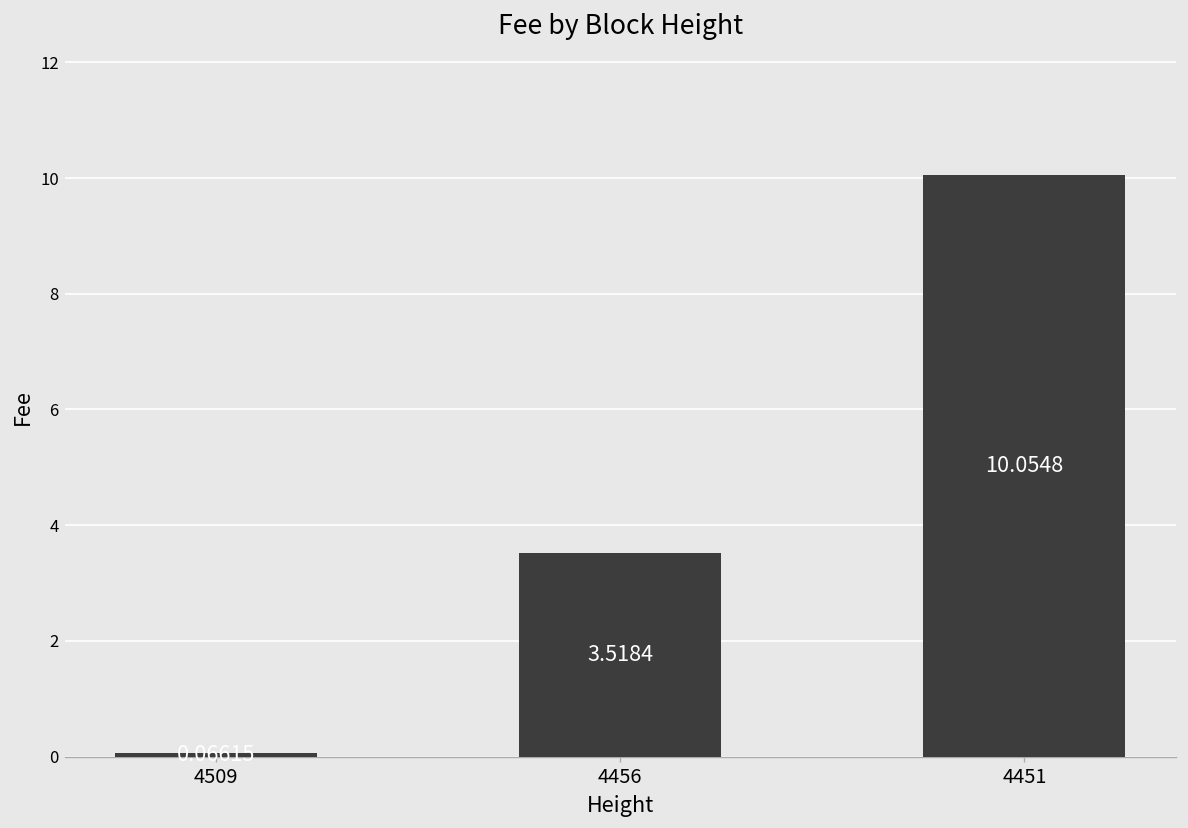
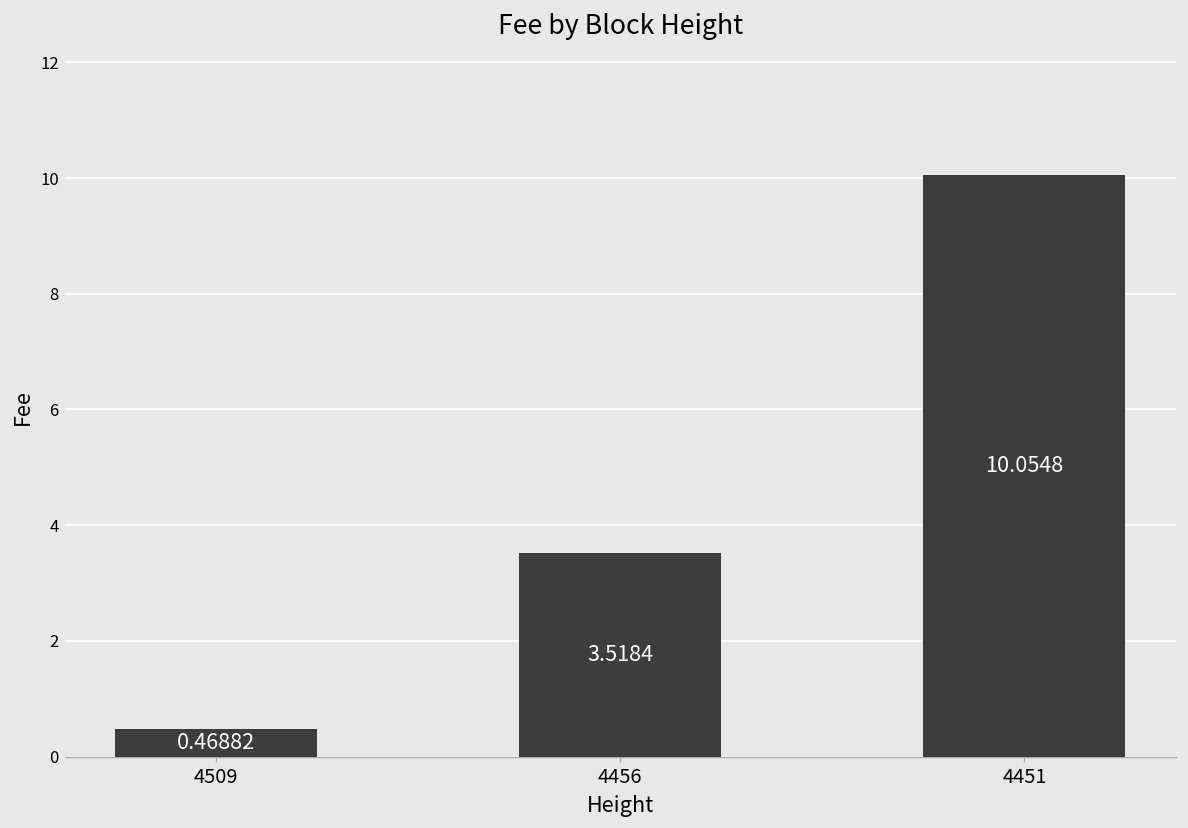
4509: 0.1 -> 0.5
